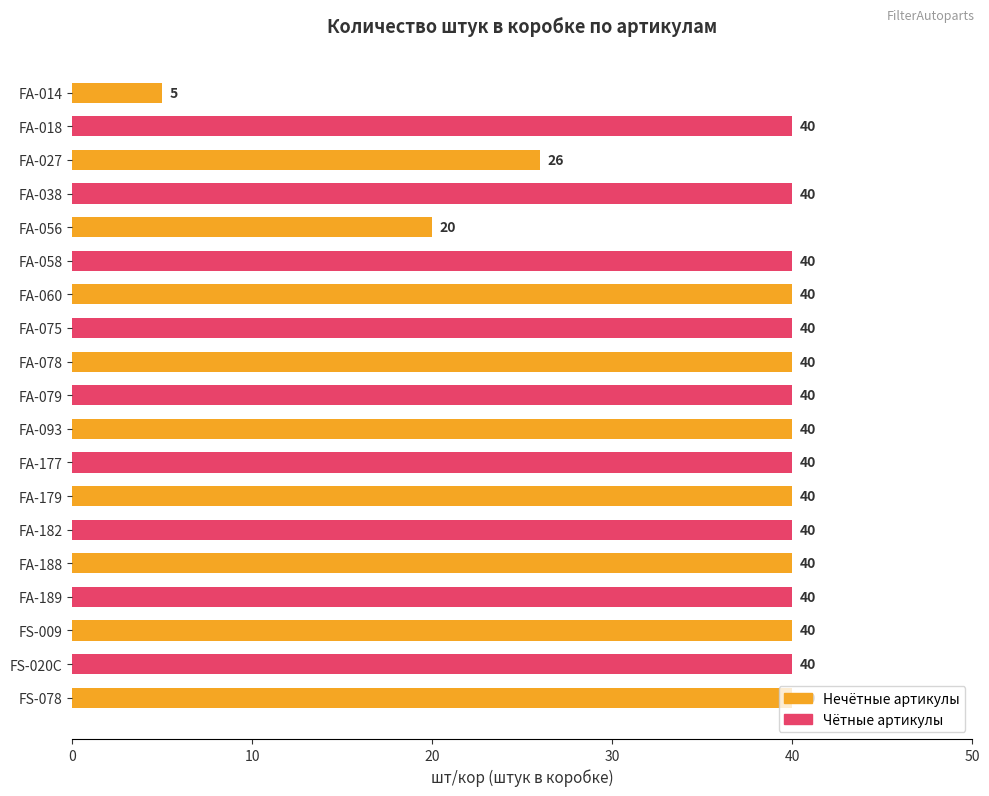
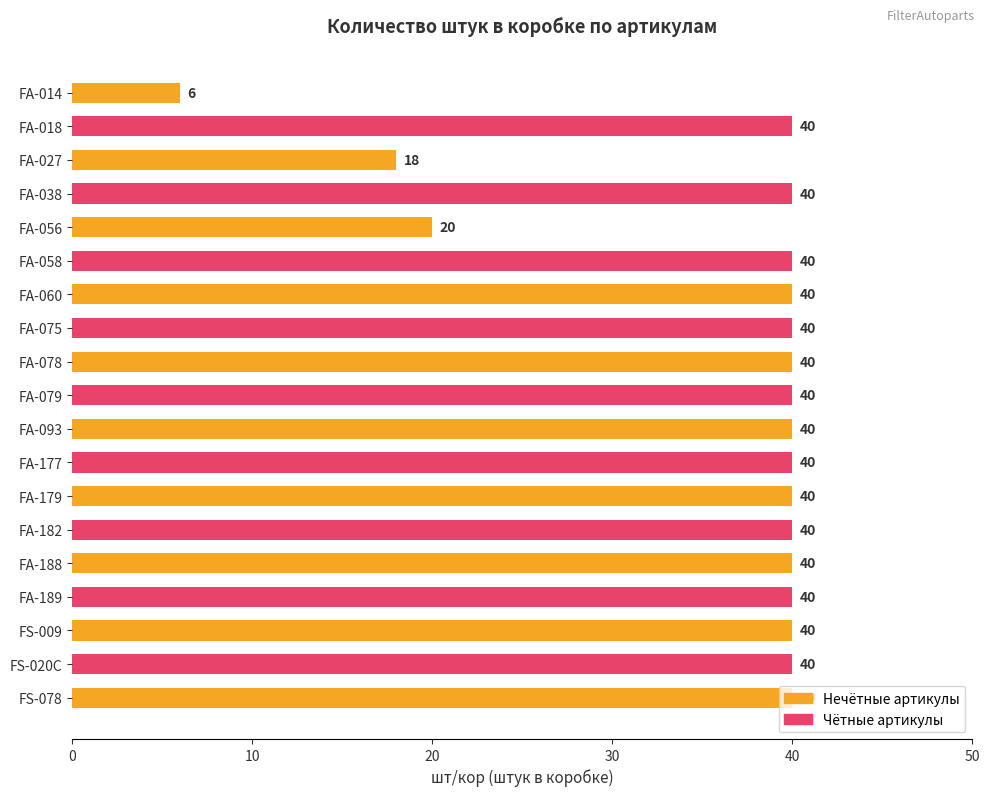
FA-014: 5 -> 6
FA-027: 26 -> 18
